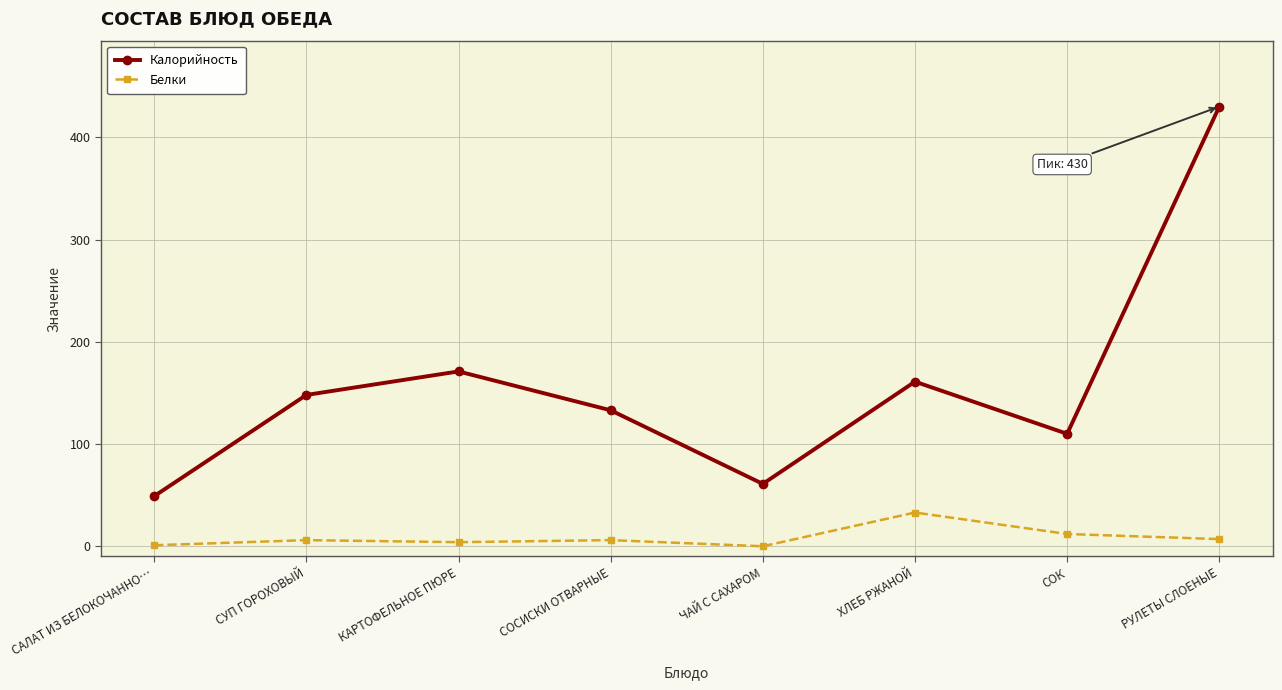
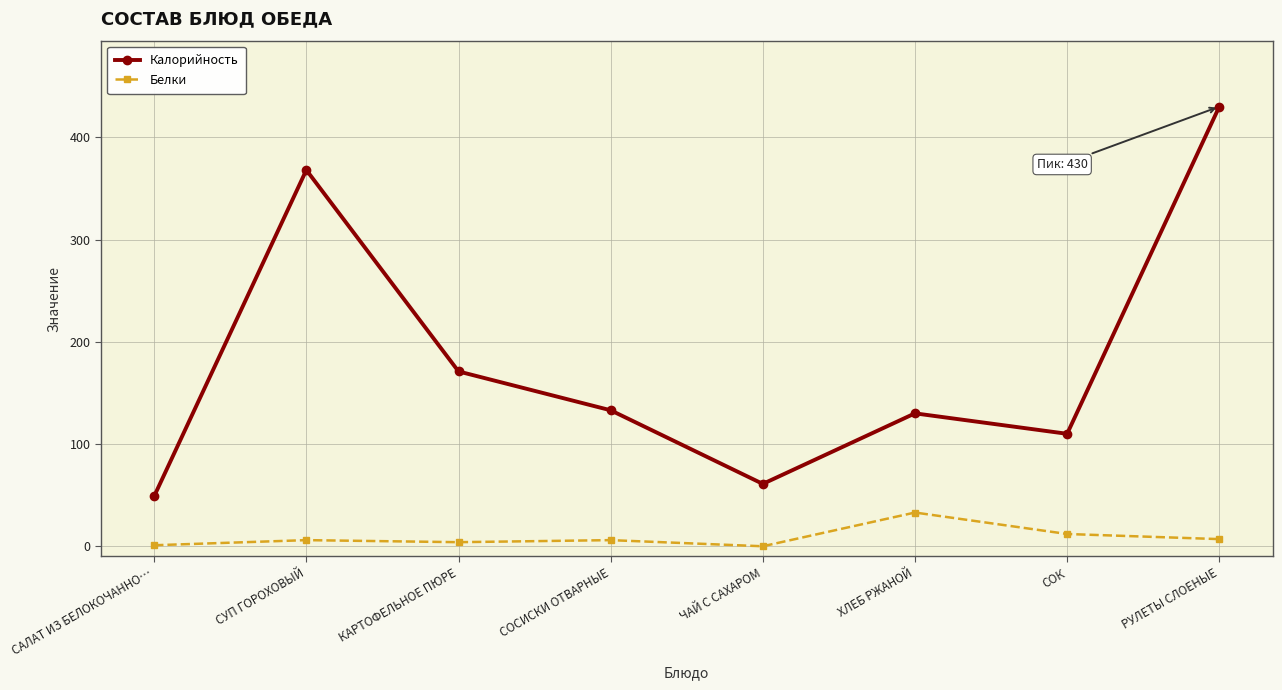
Калорийность, СУП ГОРОХОВЫЙ: 148 -> 368
Калорийность, ХЛЕБ РЖАНОЙ: 161 -> 130
